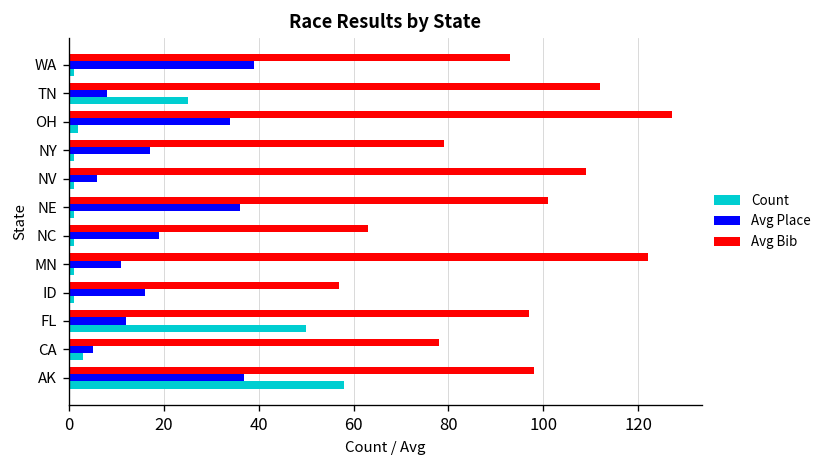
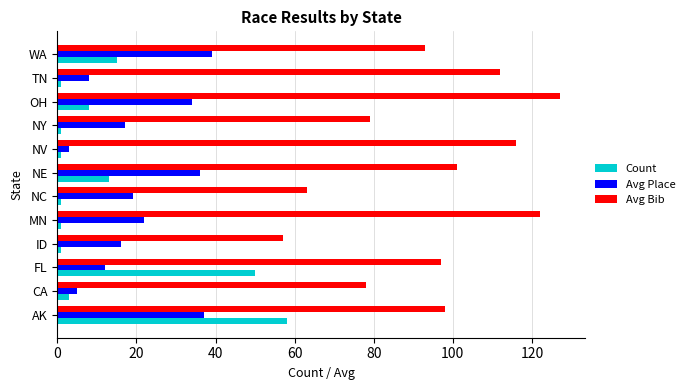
Count, WA: 1 -> 15
Count, TN: 25 -> 1
Count, OH: 2 -> 8
Avg Bib, NV: 109 -> 116
Avg Place, NV: 6 -> 3
Count, NE: 1 -> 13
Avg Place, MN: 11 -> 22
